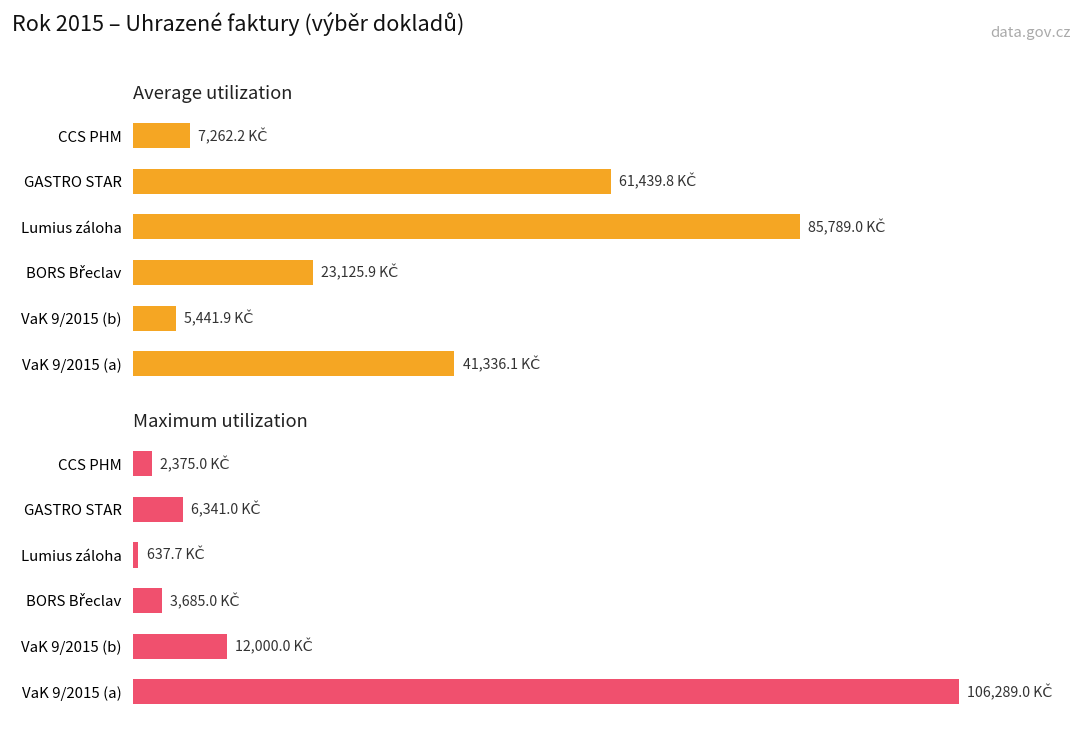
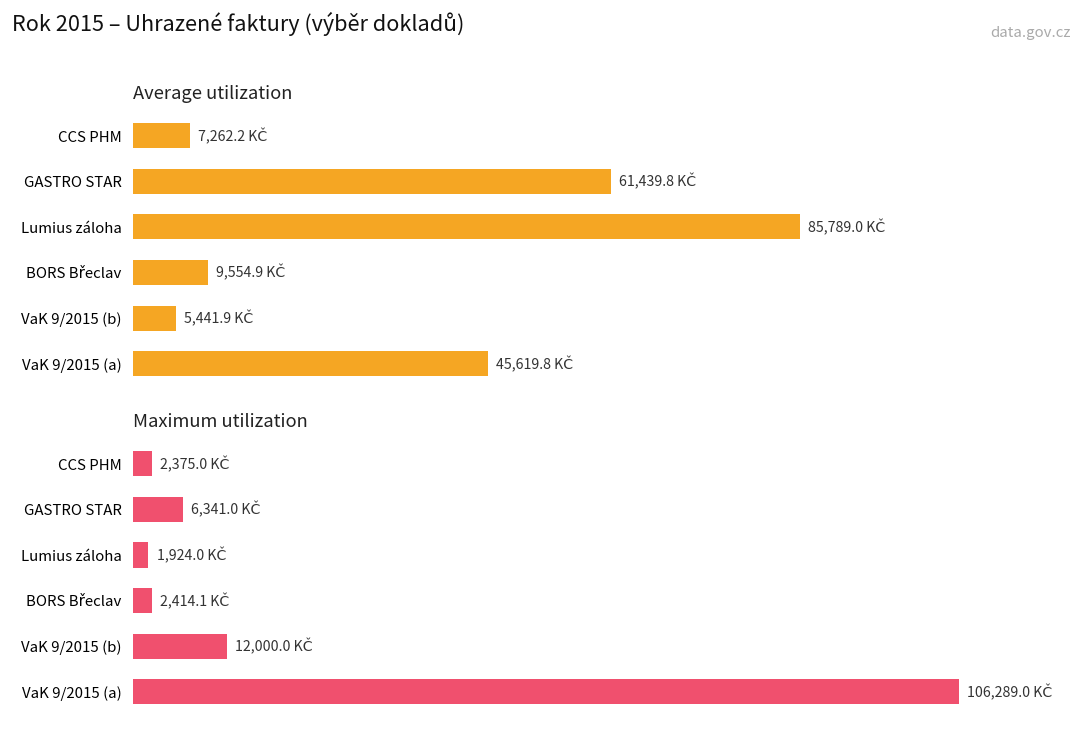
Average utilization, BORS Břeclav: 23,125.9 -> 9,554.9
Average utilization, VaK 9/2015 (a): 41,336.1 -> 45,619.8
Maximum utilization, Lumius záloha: 637.7 -> 1,924.0
Maximum utilization, BORS Břeclav: 3,685.0 -> 2,414.1
